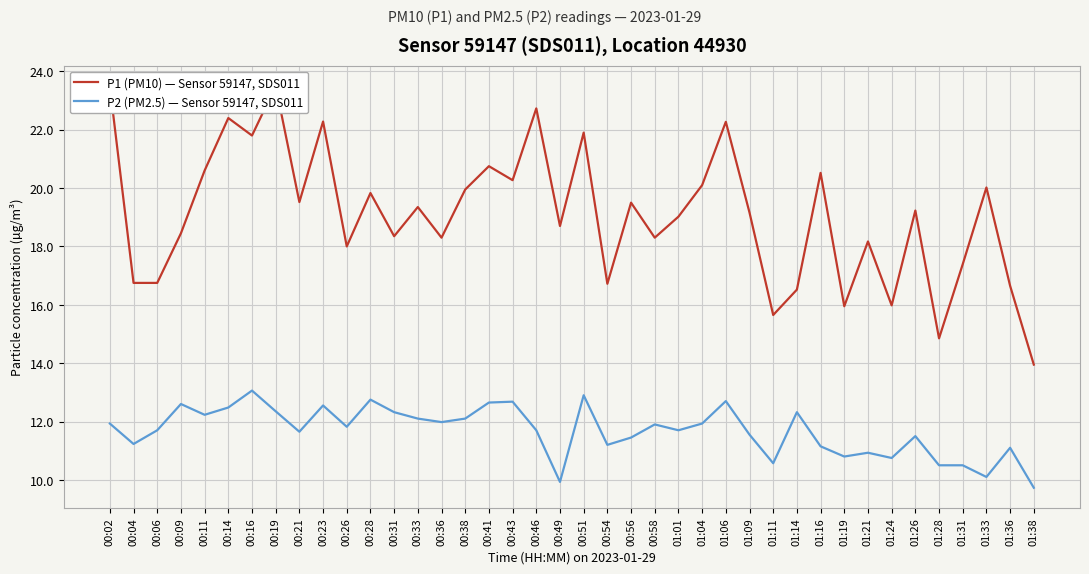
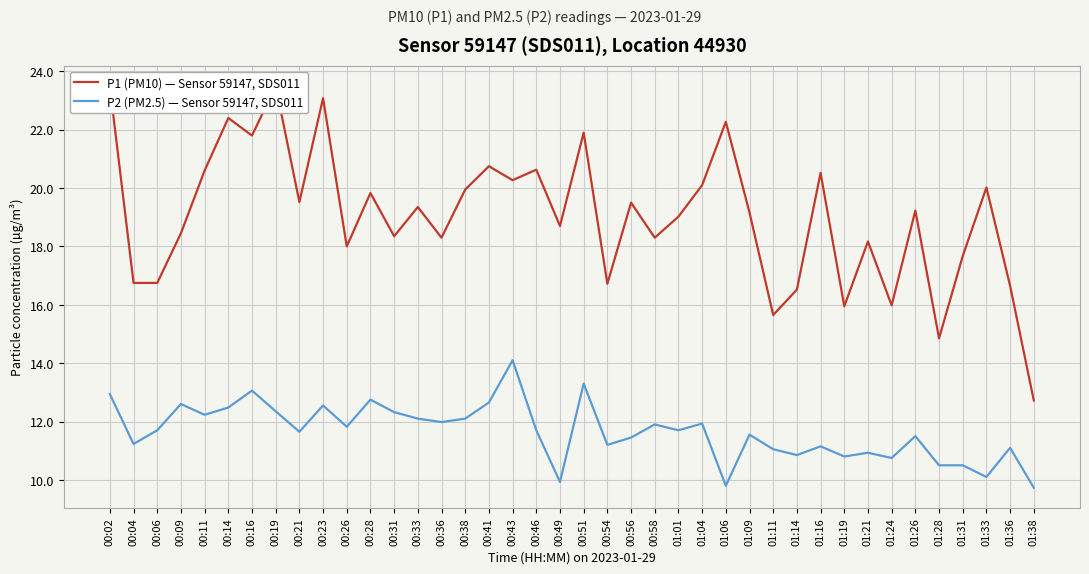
P2 (PM2.5) — Sensor 59147, SDS011, 00:02: 11.9 -> 12.9
P1 (PM10) — Sensor 59147, SDS011, 00:23: 22.3 -> 23.1
P2 (PM2.5) — Sensor 59147, SDS011, 00:43: 12.7 -> 14.1
P1 (PM10) — Sensor 59147, SDS011, 00:46: 22.7 -> 20.6
P2 (PM2.5) — Sensor 59147, SDS011, 00:51: 12.9 -> 13.3
P2 (PM2.5) — Sensor 59147, SDS011, 01:06: 12.7 -> 9.8
P2 (PM2.5) — Sensor 59147, SDS011, 01:11: 10.6 -> 11.1
P2 (PM2.5) — Sensor 59147, SDS011, 01:14: 12.3 -> 10.9
P1 (PM10) — Sensor 59147, SDS011, 01:31: 17.4 -> 17.7
P1 (PM10) — Sensor 59147, SDS011, 01:38: 14.0 -> 12.7
